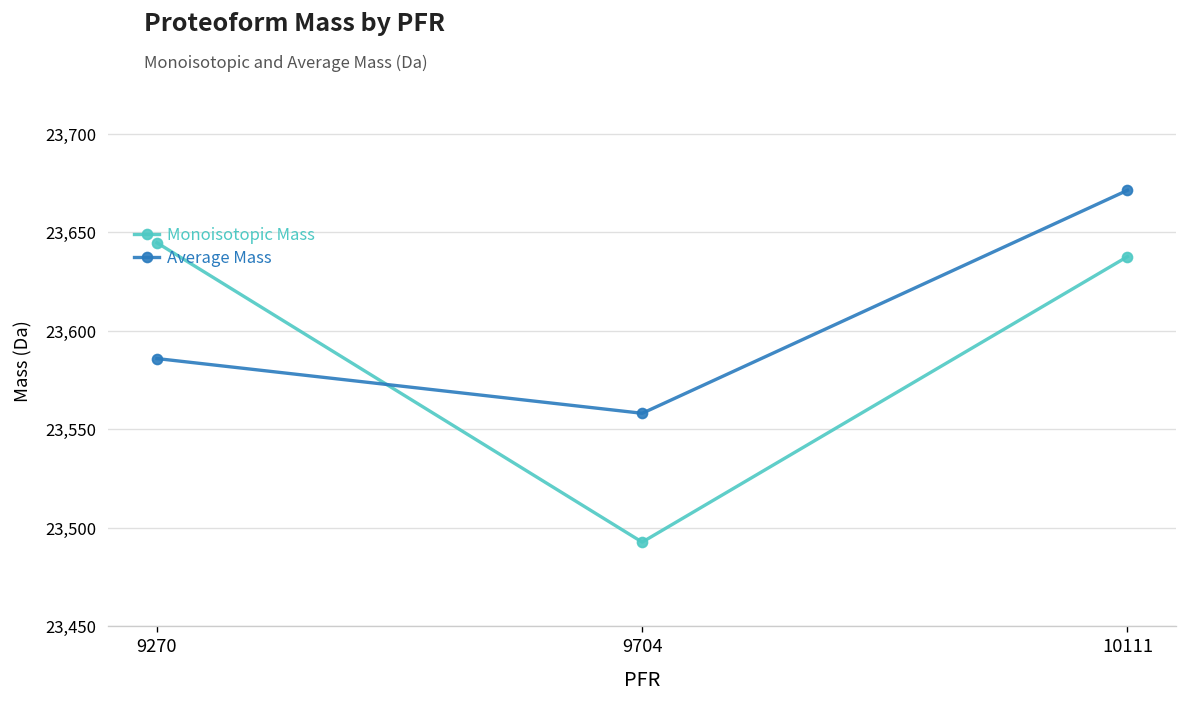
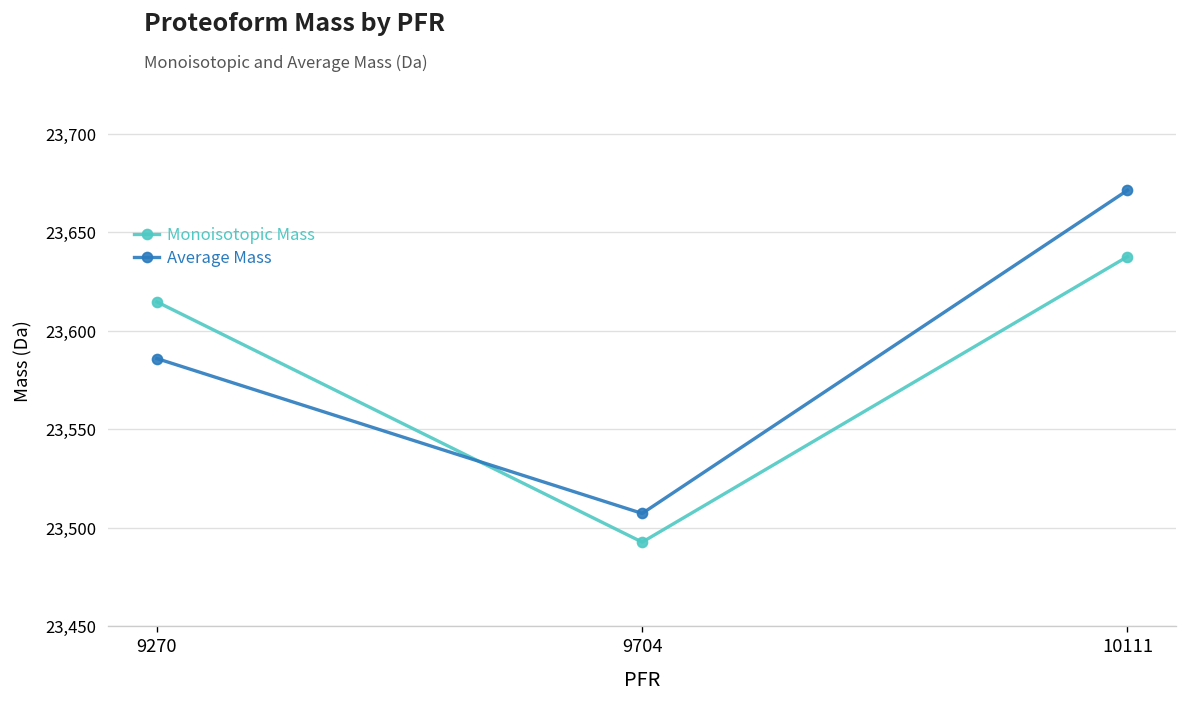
Monoisotopic Mass, 9270: 23,645 -> 23,615
Average Mass, 9704: 23,558 -> 23,507
